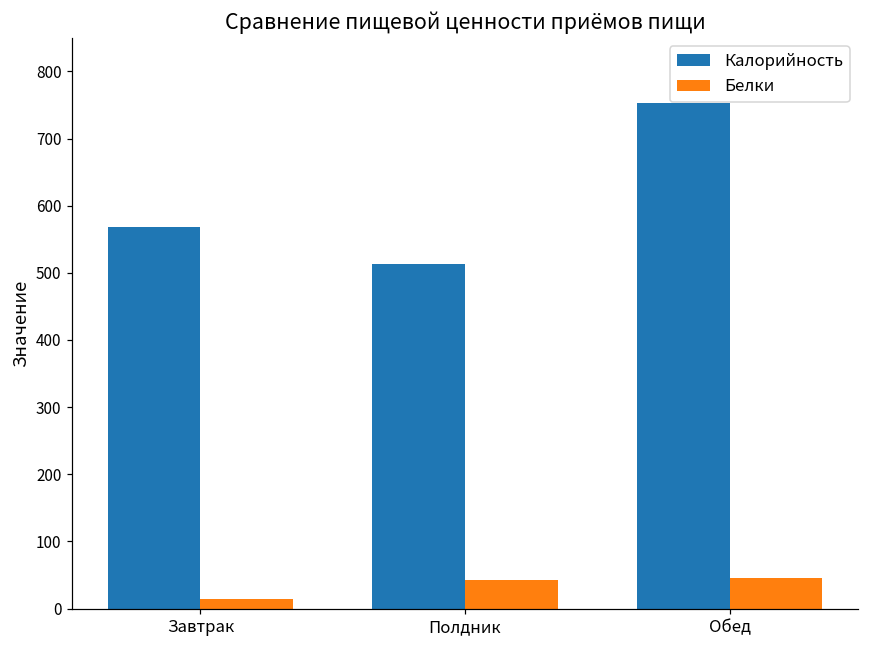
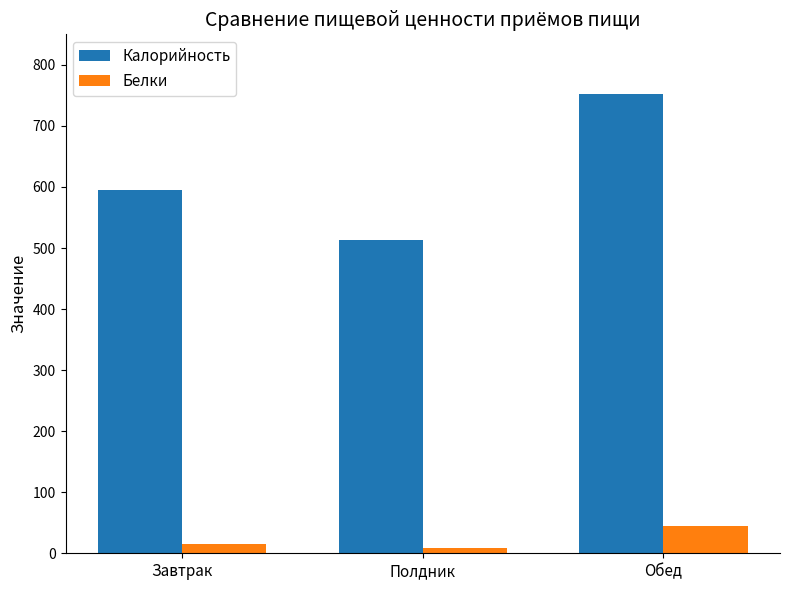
Калорийность, Завтрак: 570 -> 600
Белки, Полдник: 40 -> 10
